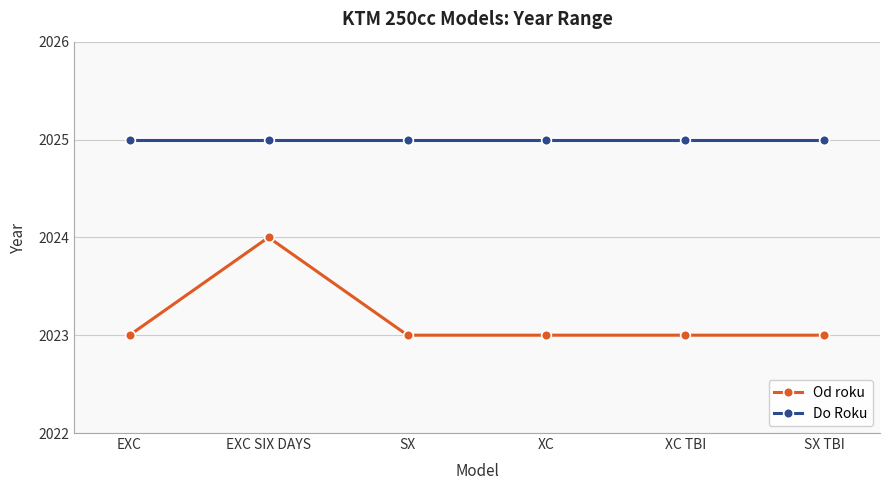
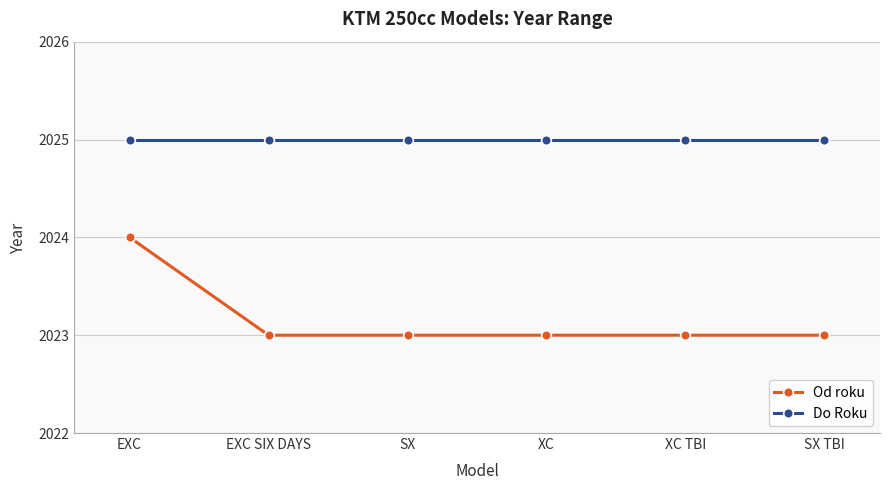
Od roku, EXC: 2023 -> 2024
Od roku, EXC SIX DAYS: 2024 -> 2023
